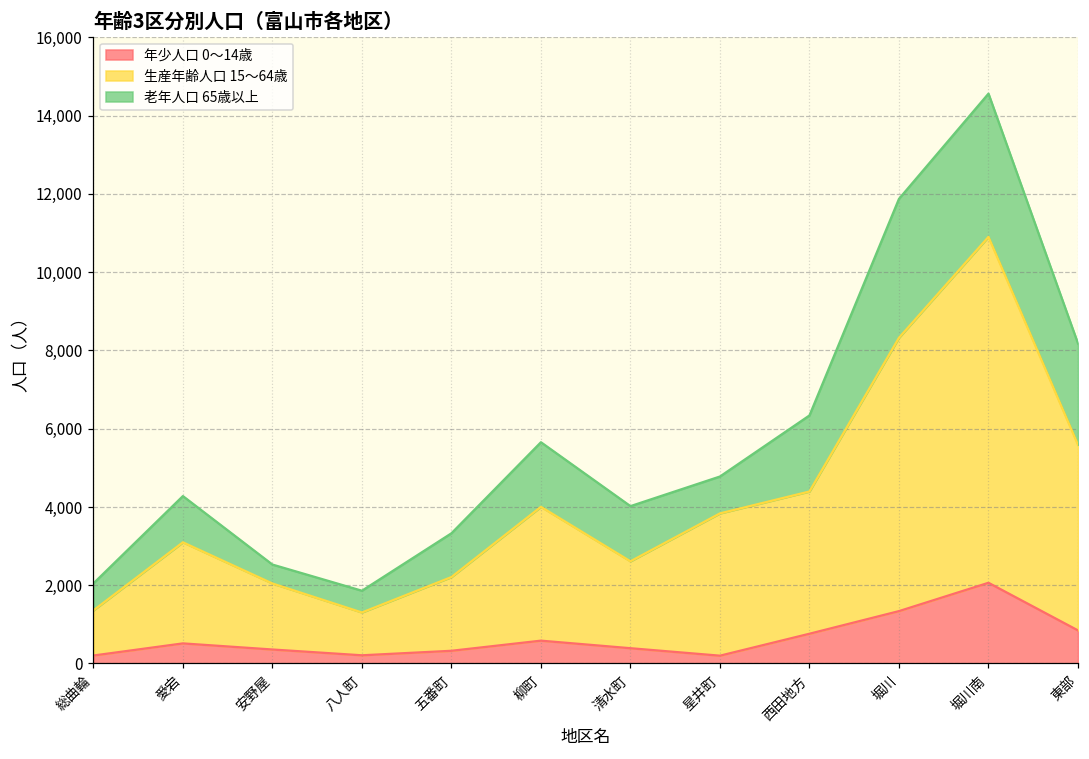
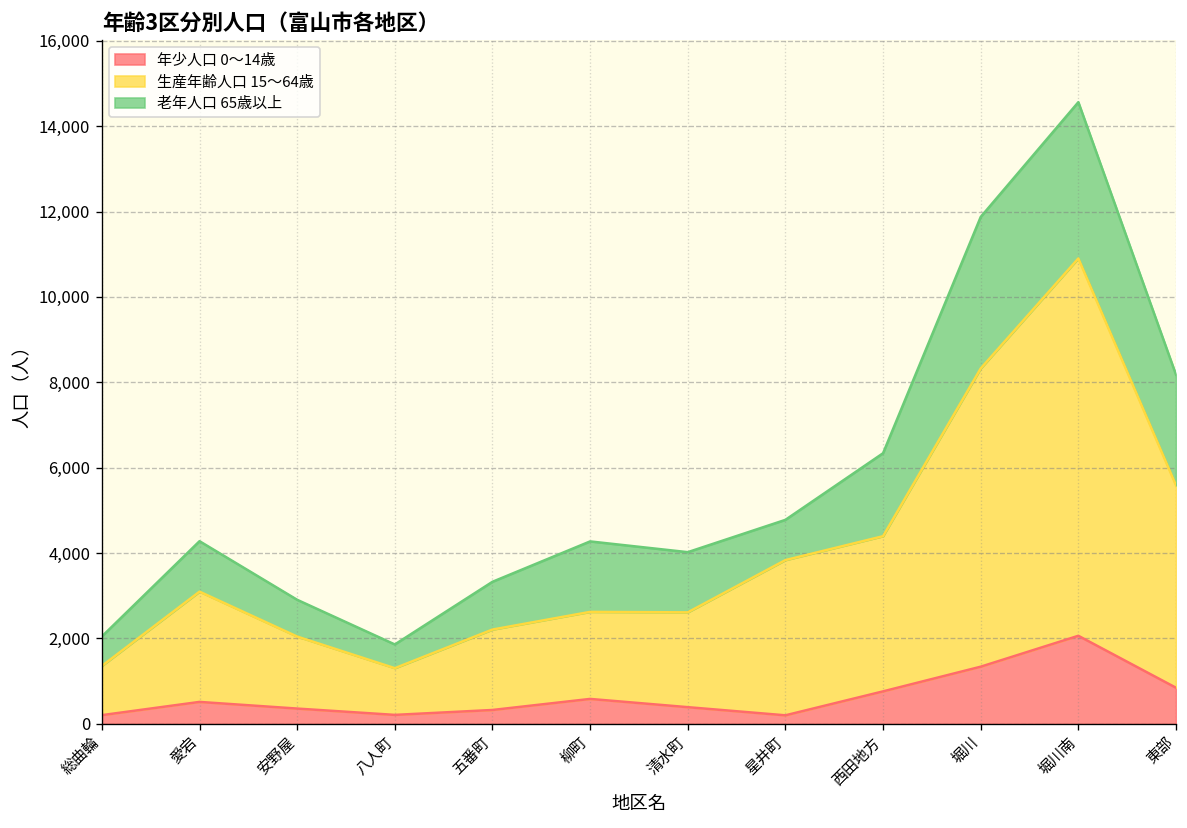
老年人口 65歳以上, 安野屋: 500 -> 900
生産年齢人口 15～64歳, 柳町: 3,400 -> 2,000
